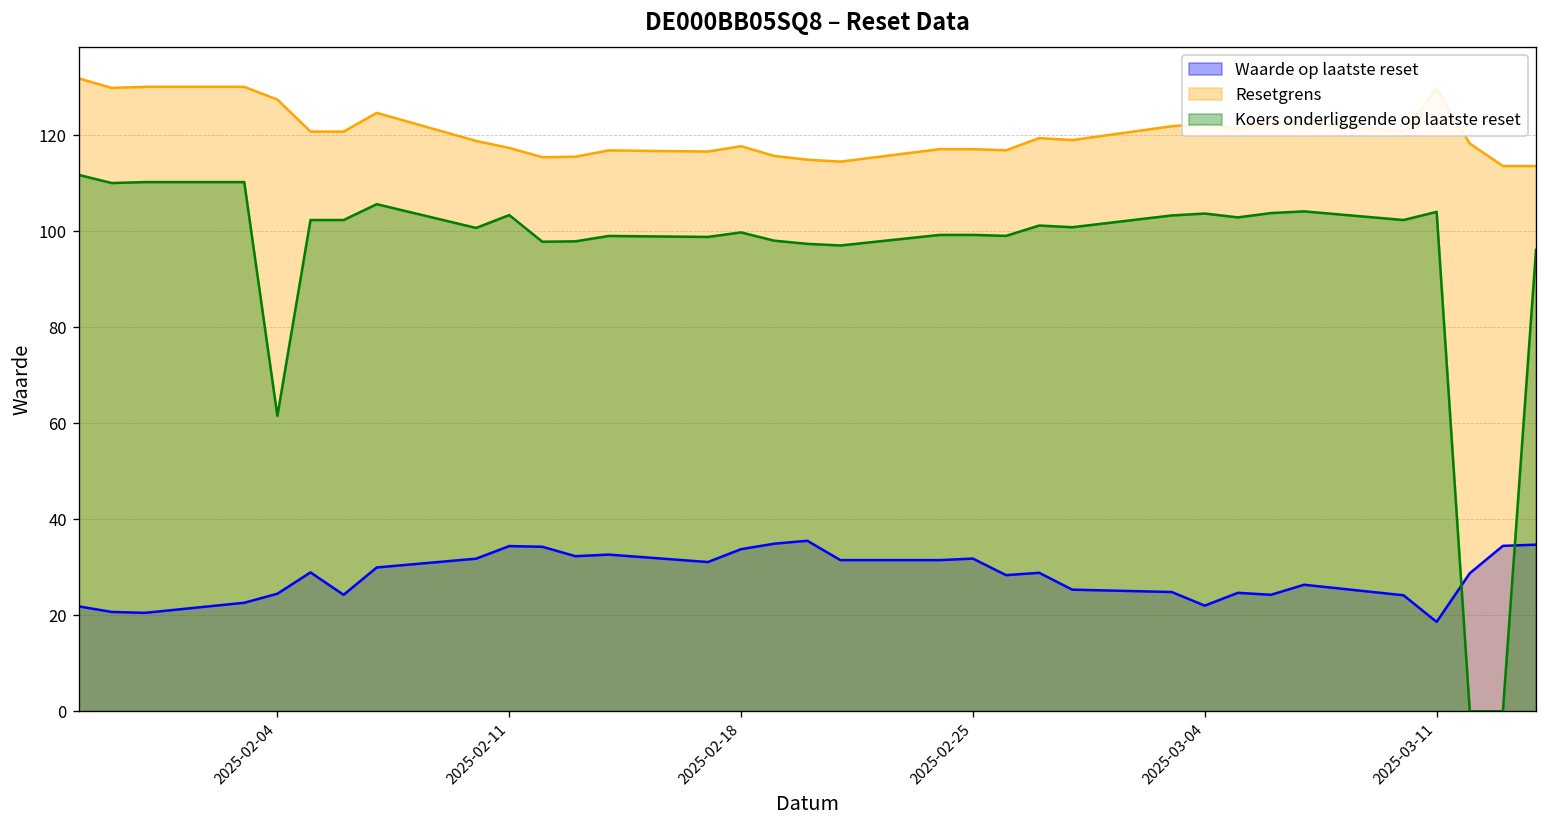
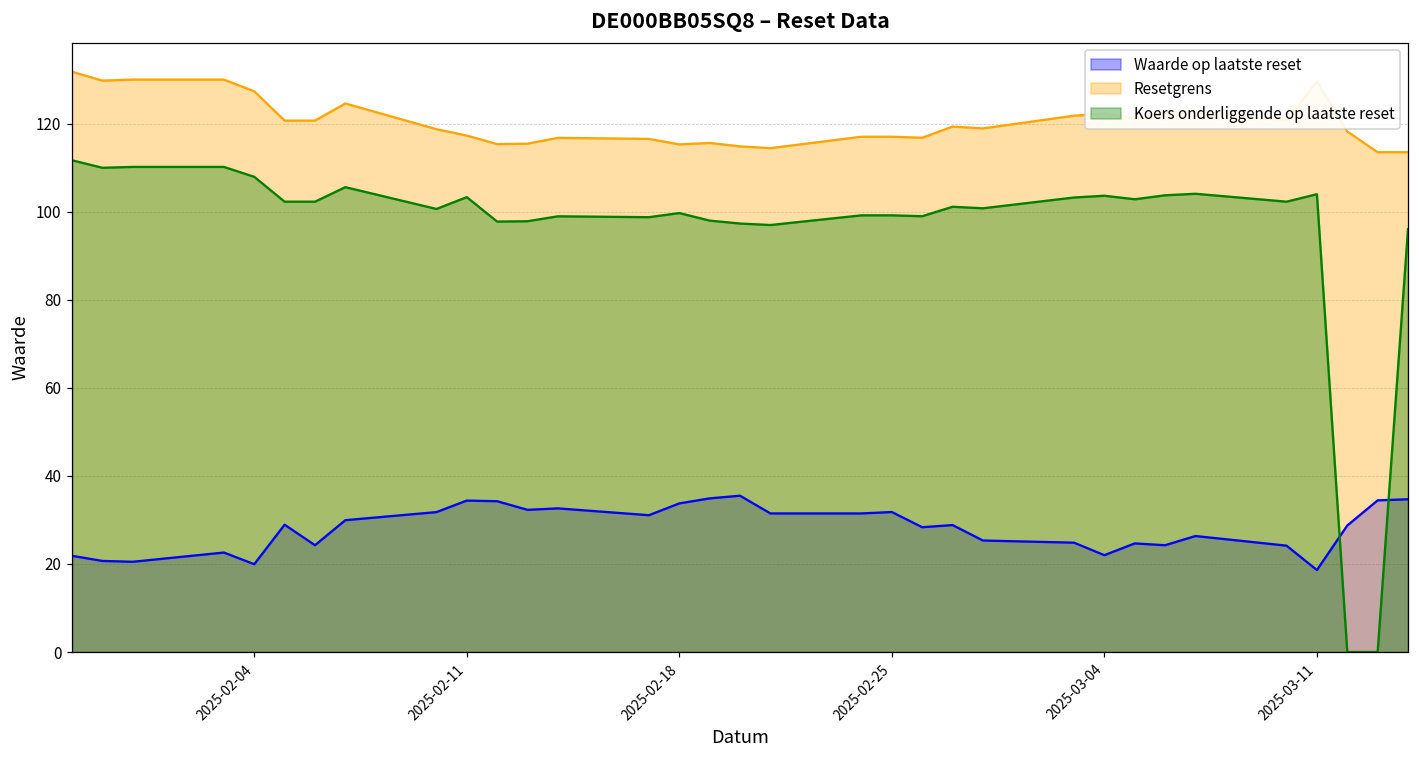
Waarde op laatste reset, 2025-02-04: 24 -> 20
Koers onderliggende op laatste reset, 2025-02-04: 62 -> 108
Resetgrens, 2025-02-18: 118 -> 115
